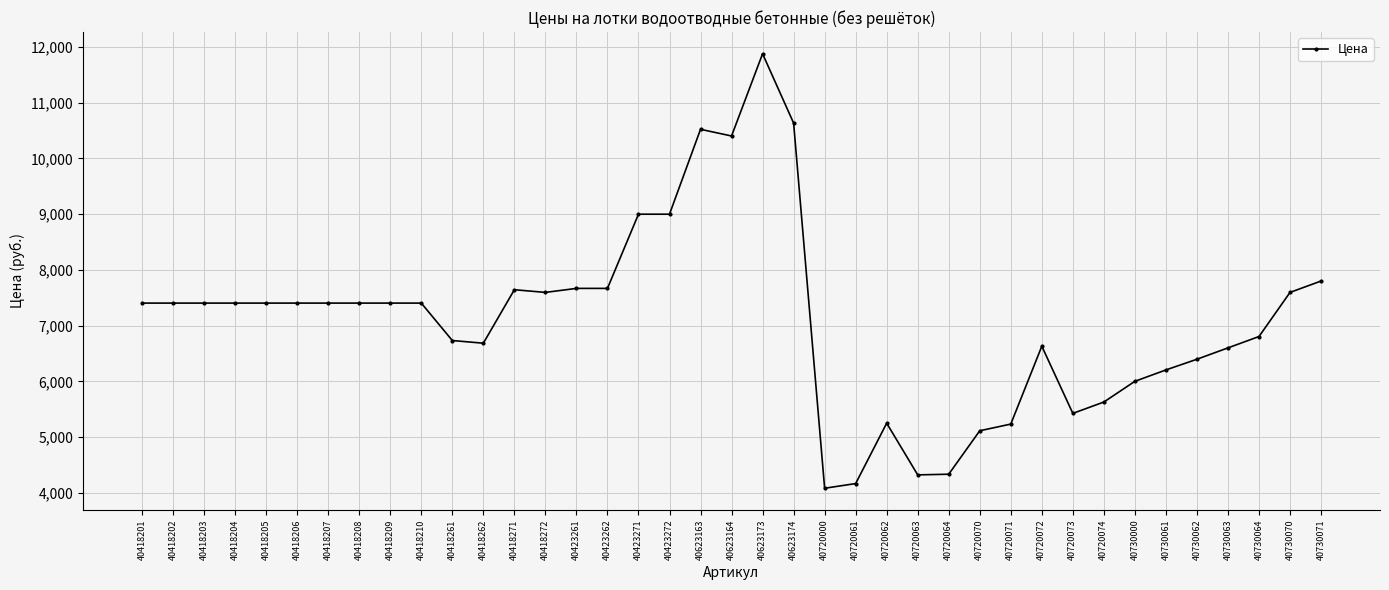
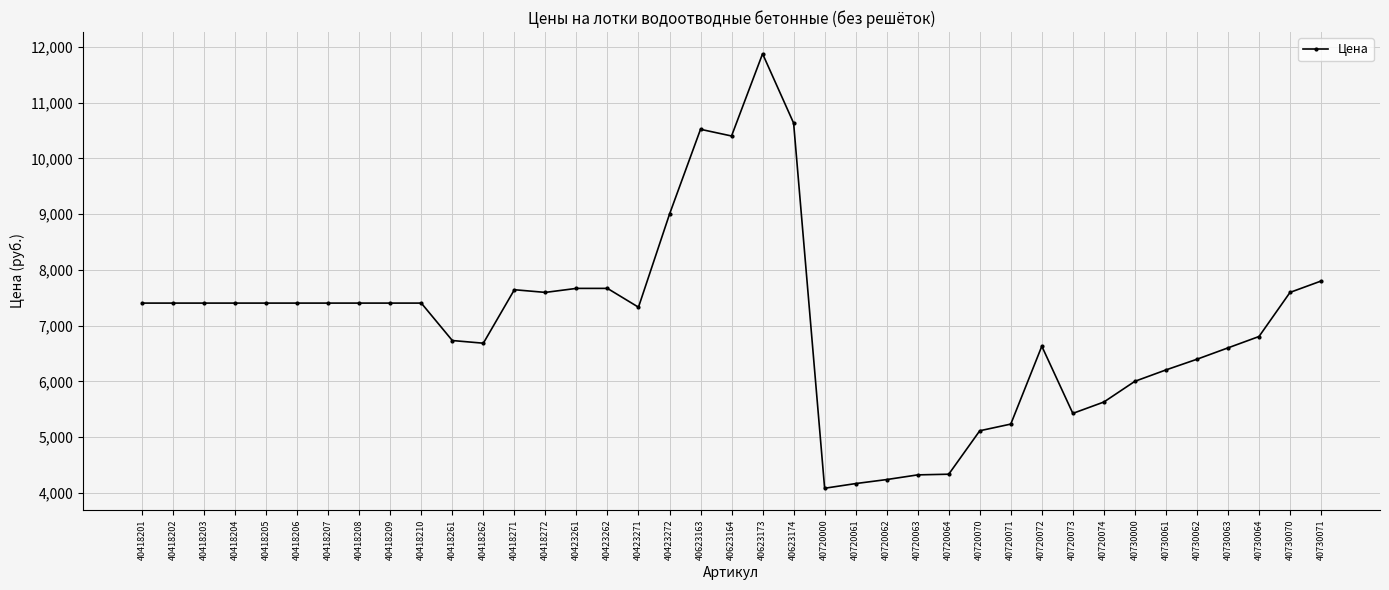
40423271: 9,000 -> 7,300
40720062: 5,200 -> 4,200
